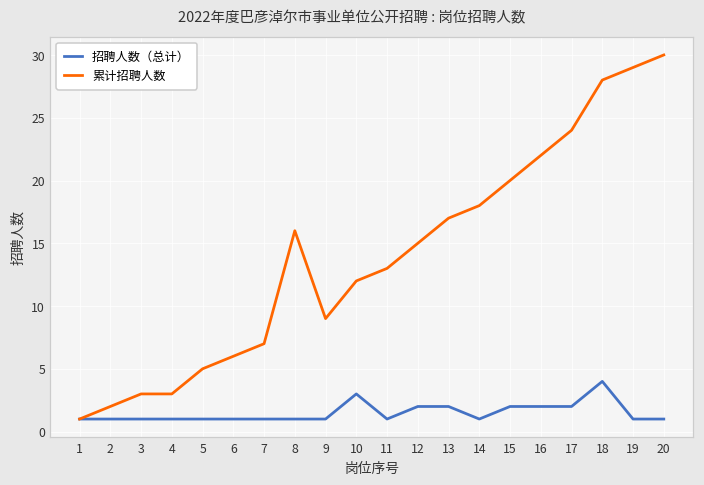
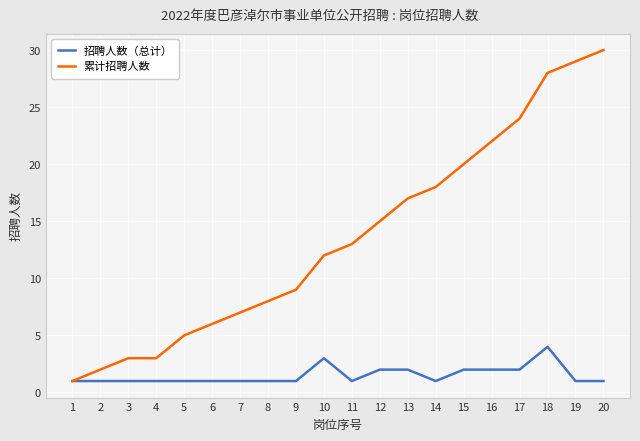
累计招聘人数, 8: 16 -> 8
